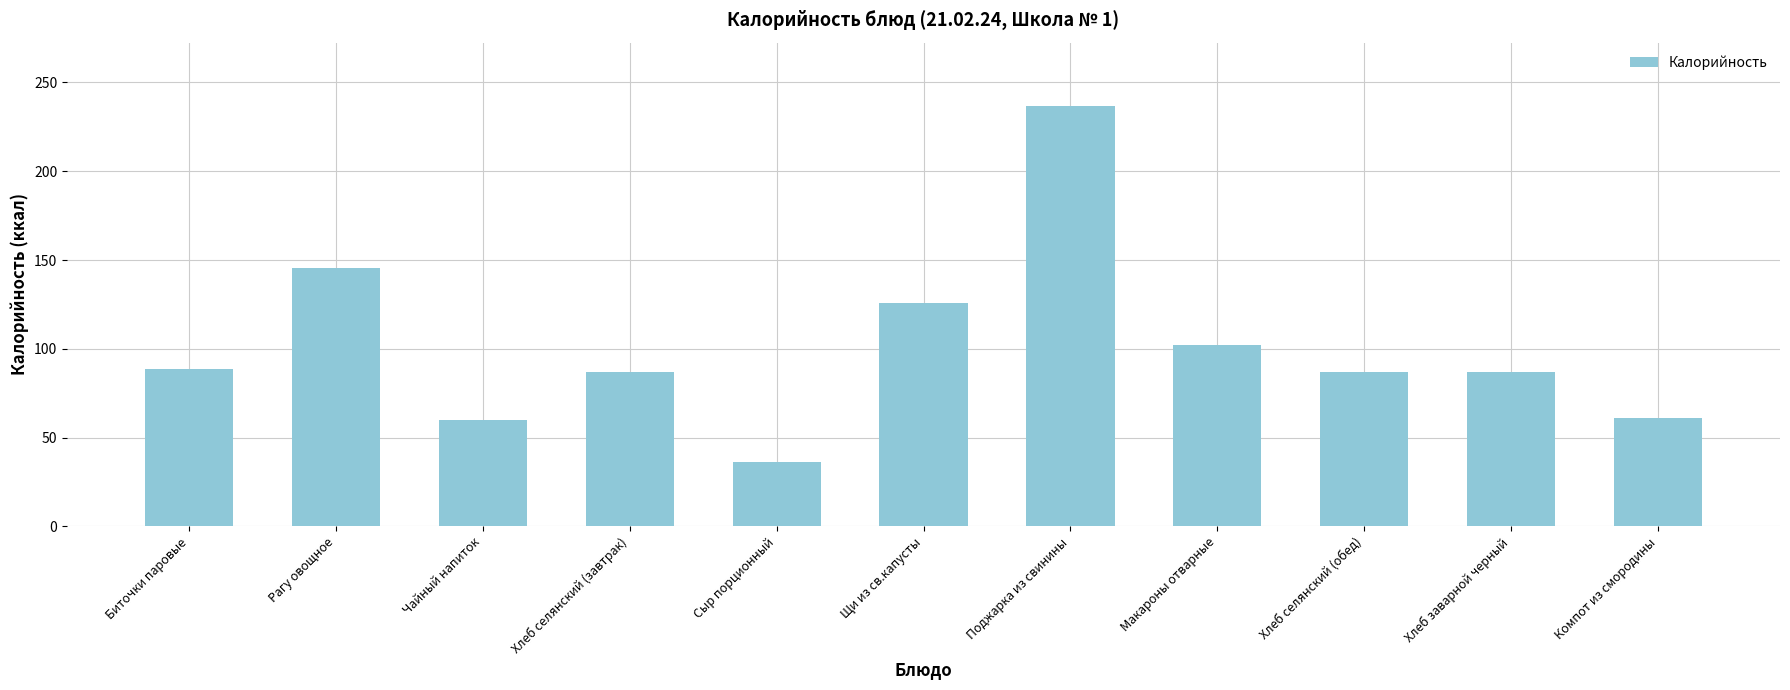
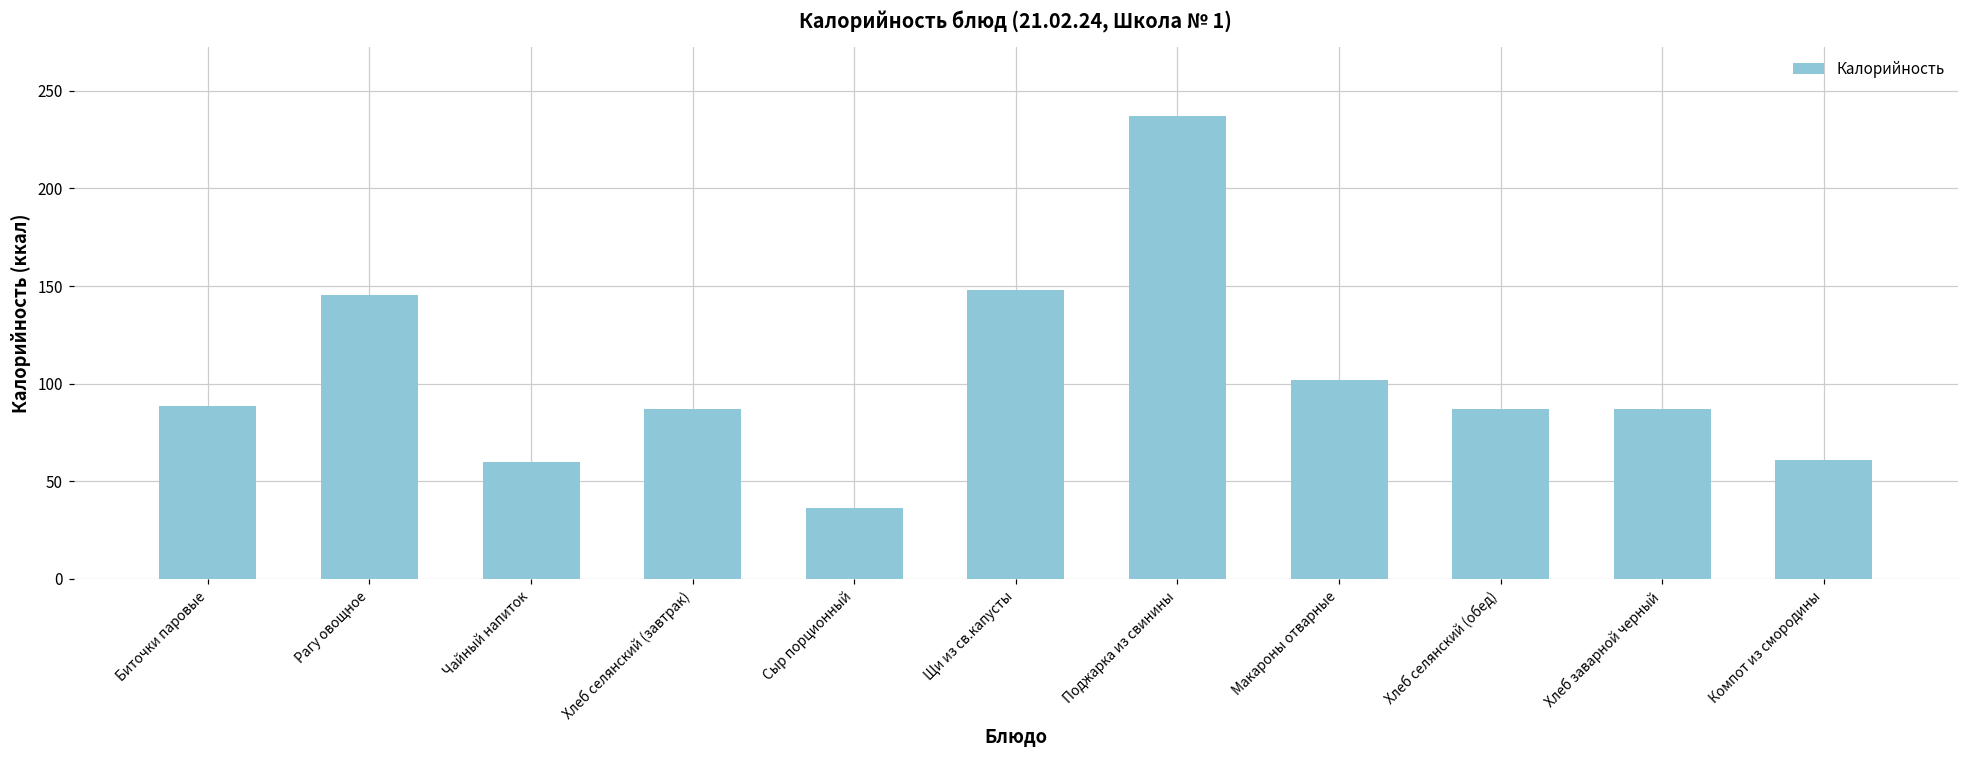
Щи из св.капусты: 126 -> 148
